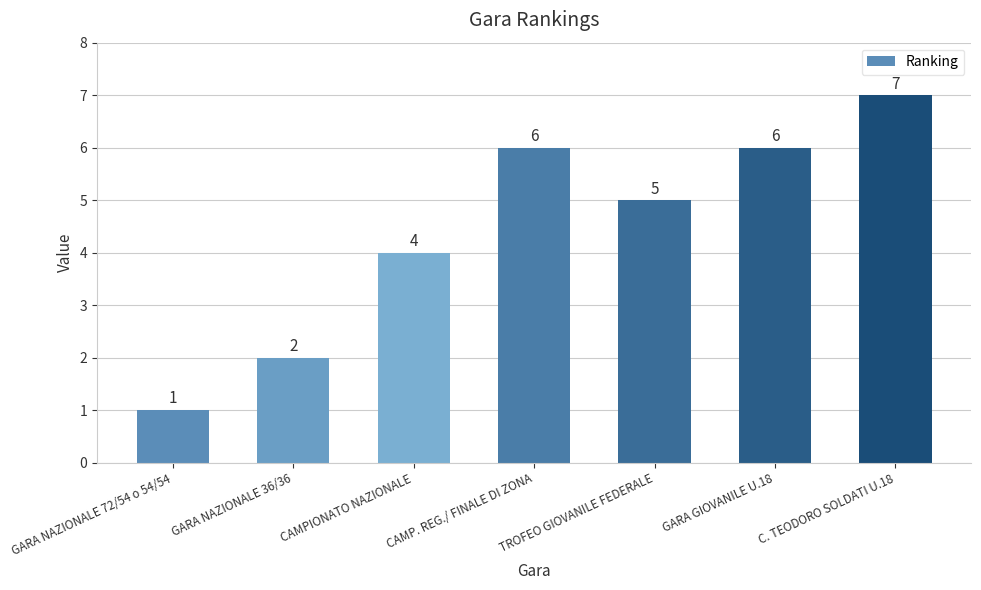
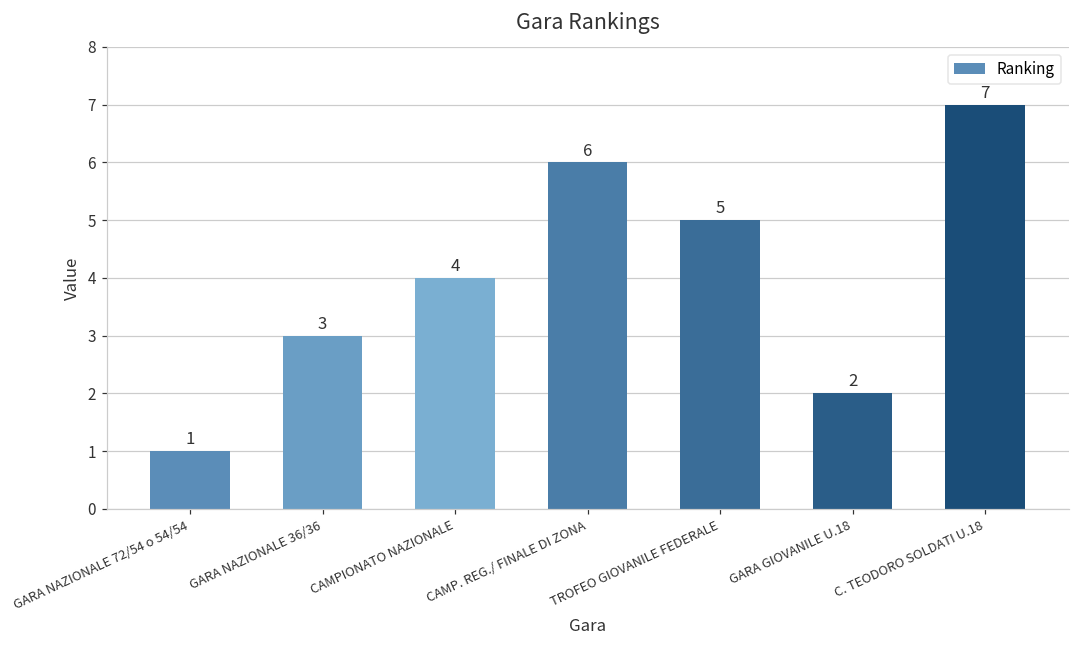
GARA NAZIONALE 36/36: 2 -> 3
GARA GIOVANILE U.18: 6 -> 2
